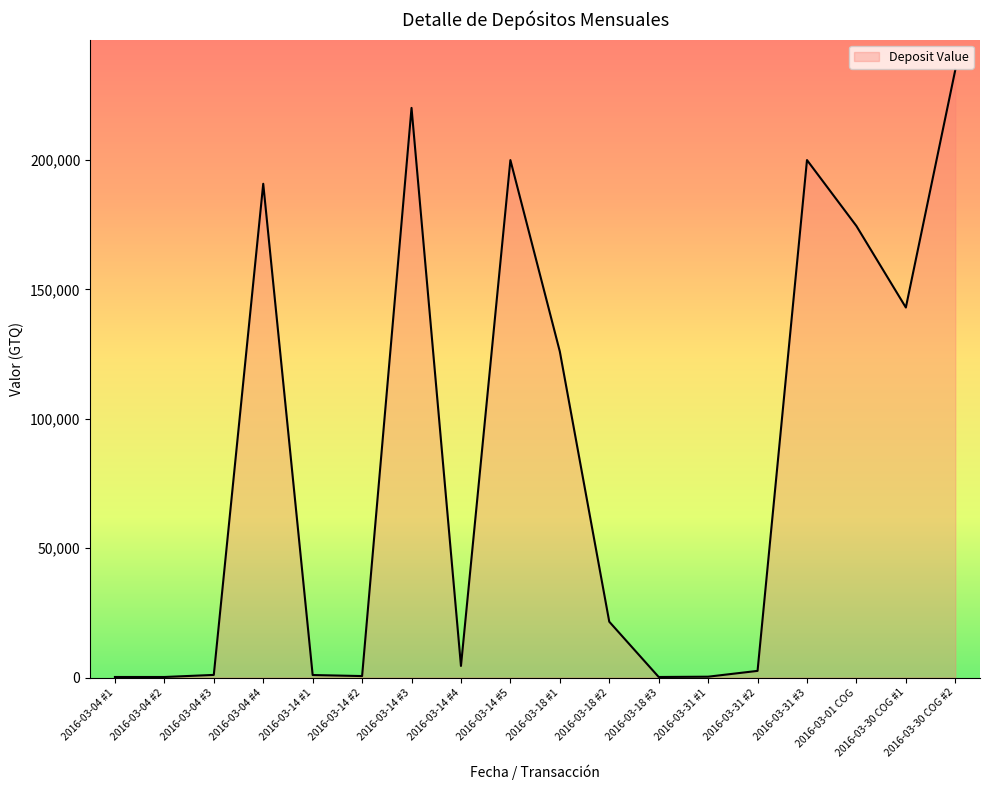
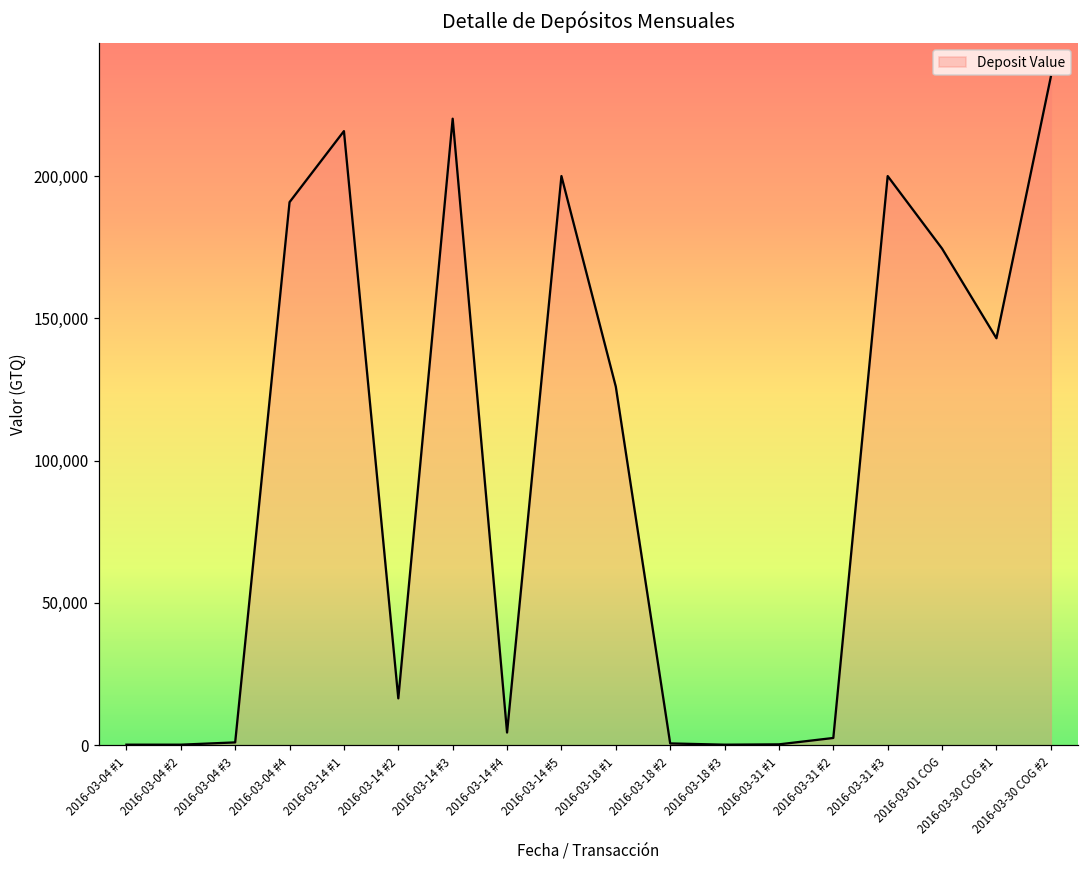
2016-03-14 #1: 1,000 -> 216,000
2016-03-14 #2: 1,000 -> 16,000
2016-03-18 #2: 22,000 -> 1,000
